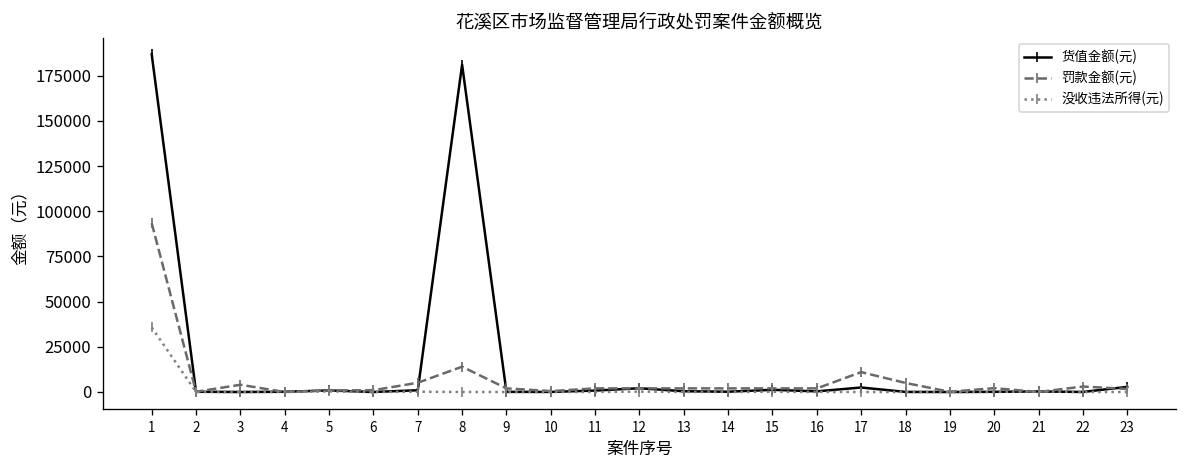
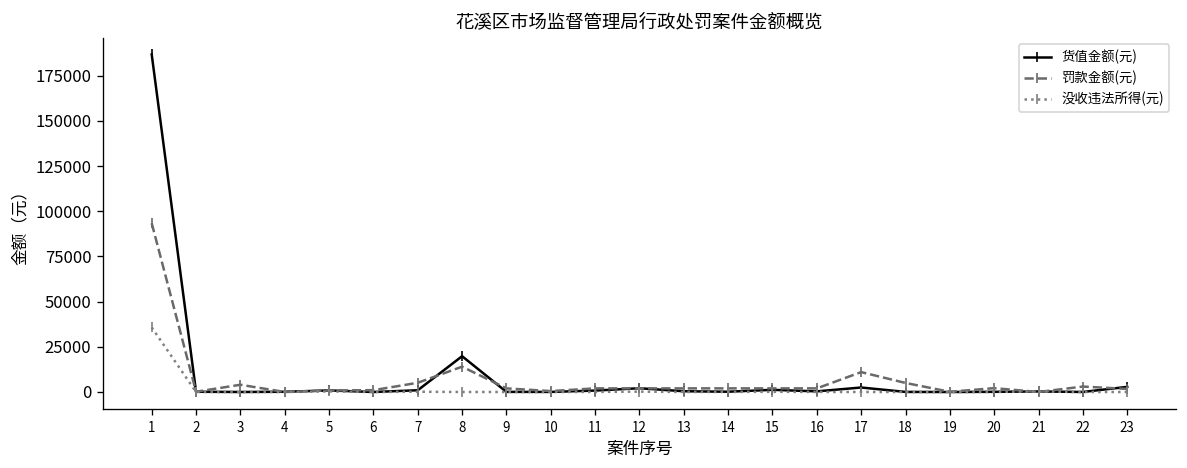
货值金额(元), 8: 181000 -> 20000
